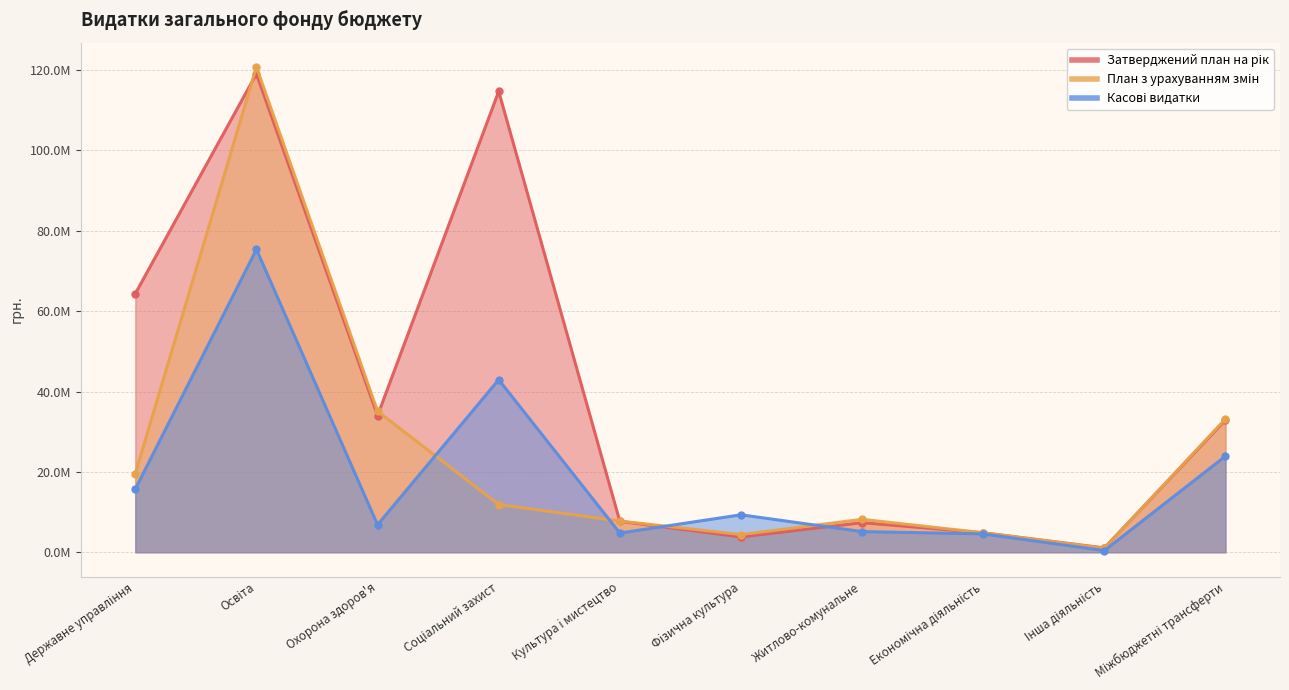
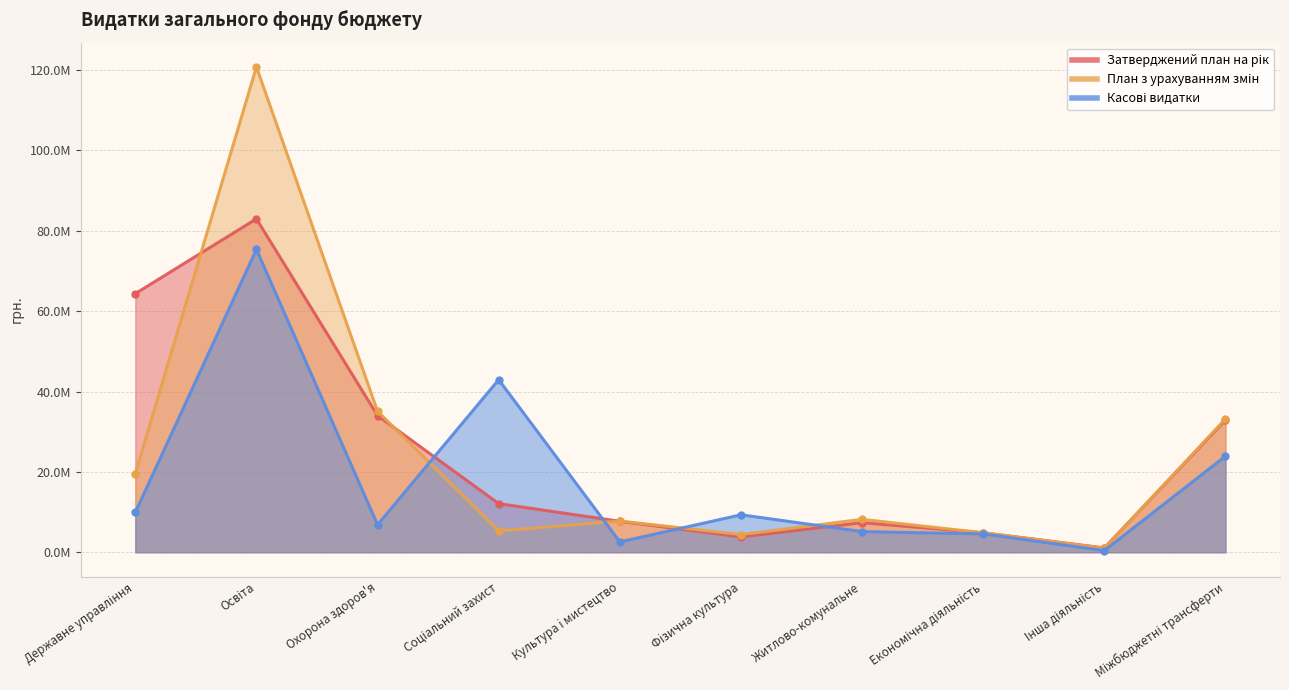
Касові видатки, Державне управління: 16000000 -> 10000000
Затверджений план на рік, Освіта: 119000000 -> 83000000
Затверджений план на рік, Соціальний захист: 115000000 -> 12000000
План з урахуванням змін, Соціальний захист: 12000000 -> 5000000
Касові видатки, Культура i мистецтво: 5000000 -> 3000000
